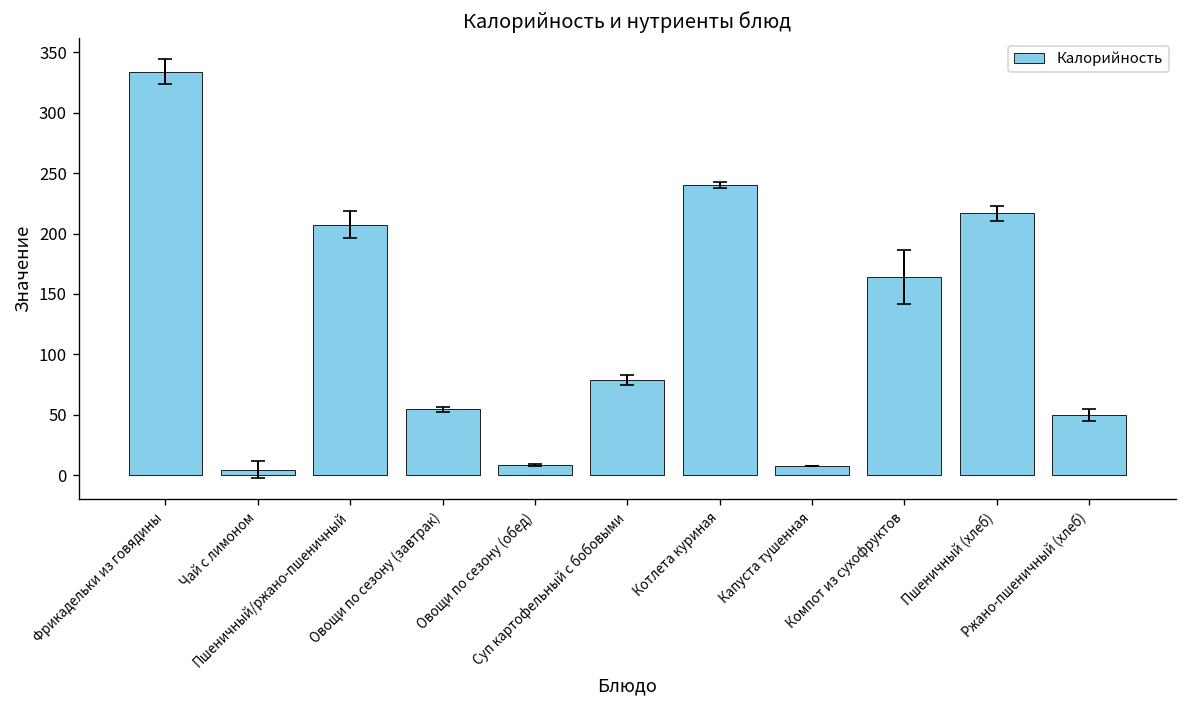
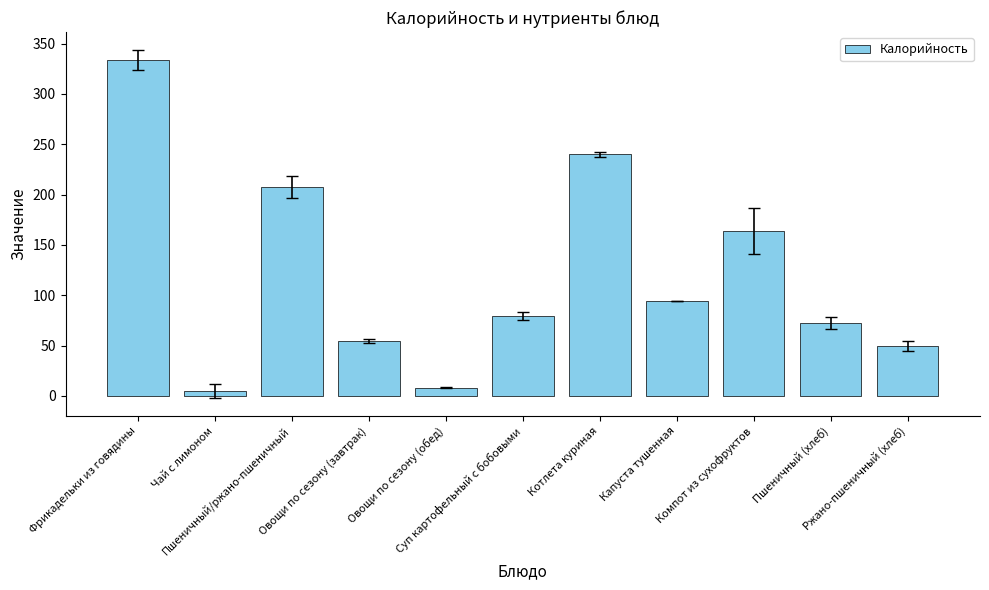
Калорийность, Капуста тушенная: 7 -> 95
Калорийность, Пшеничный (хлеб): 217 -> 73
